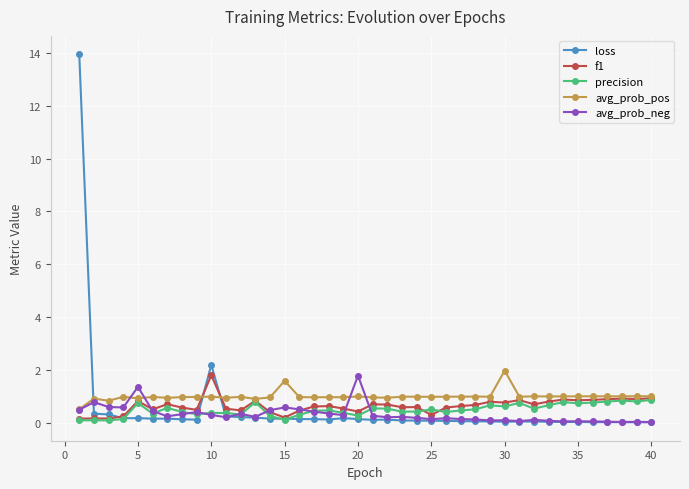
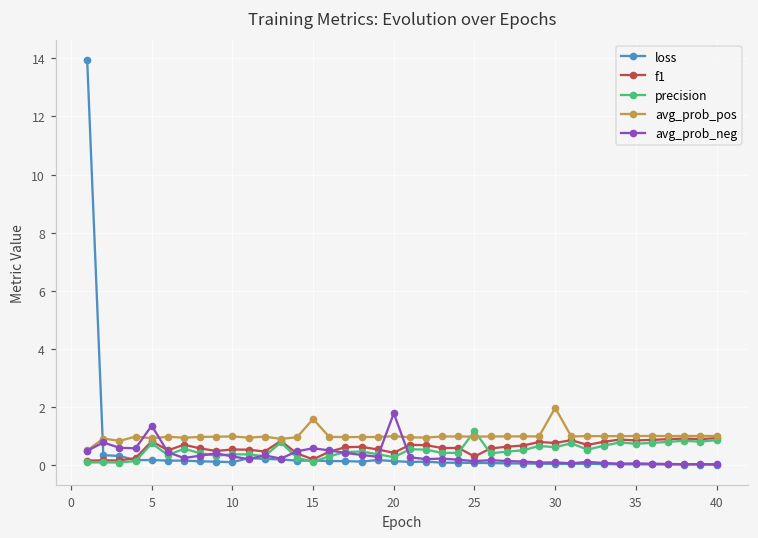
loss, 10: 2.2 -> 0.1
f1, 10: 1.8 -> 0.5
precision, 25: 0.5 -> 1.2
